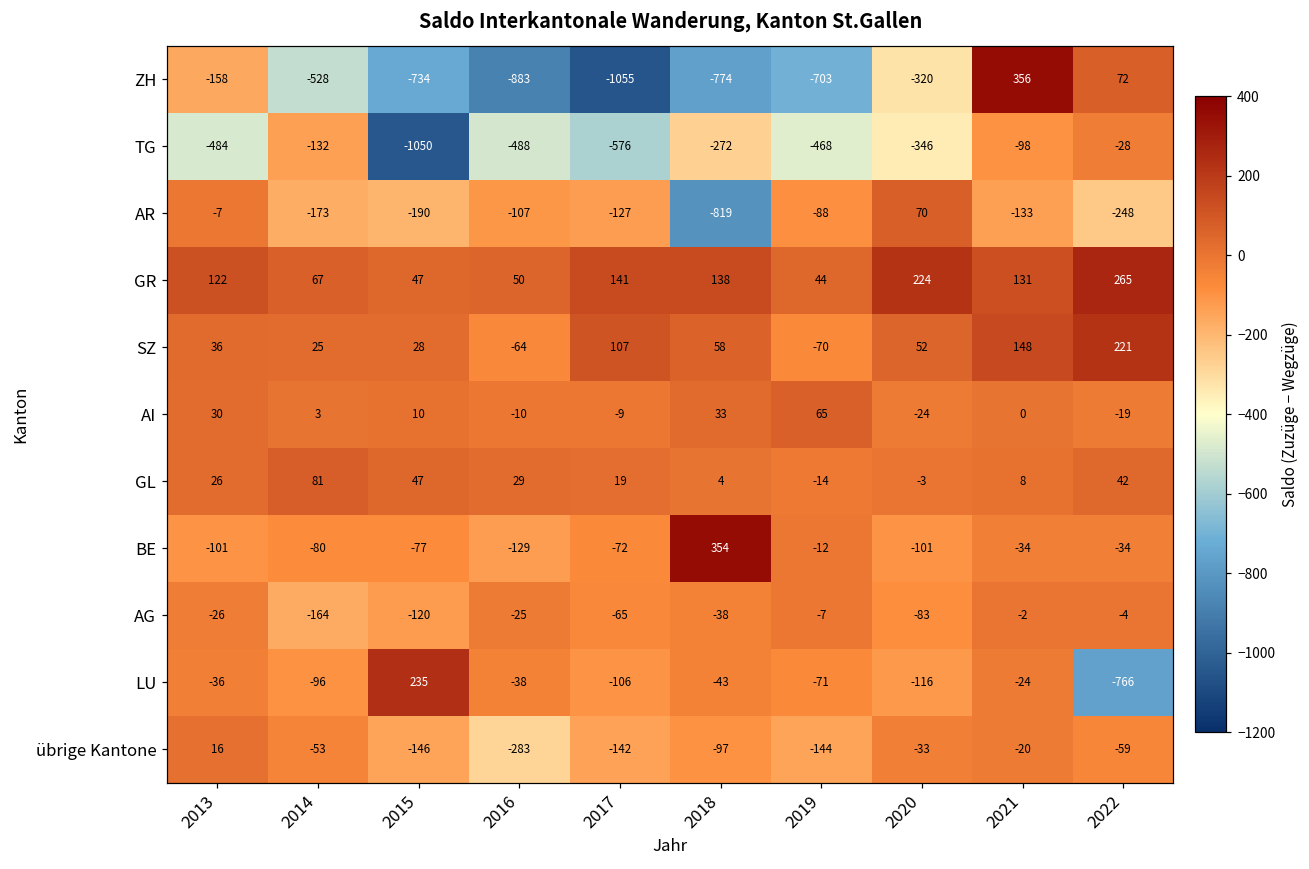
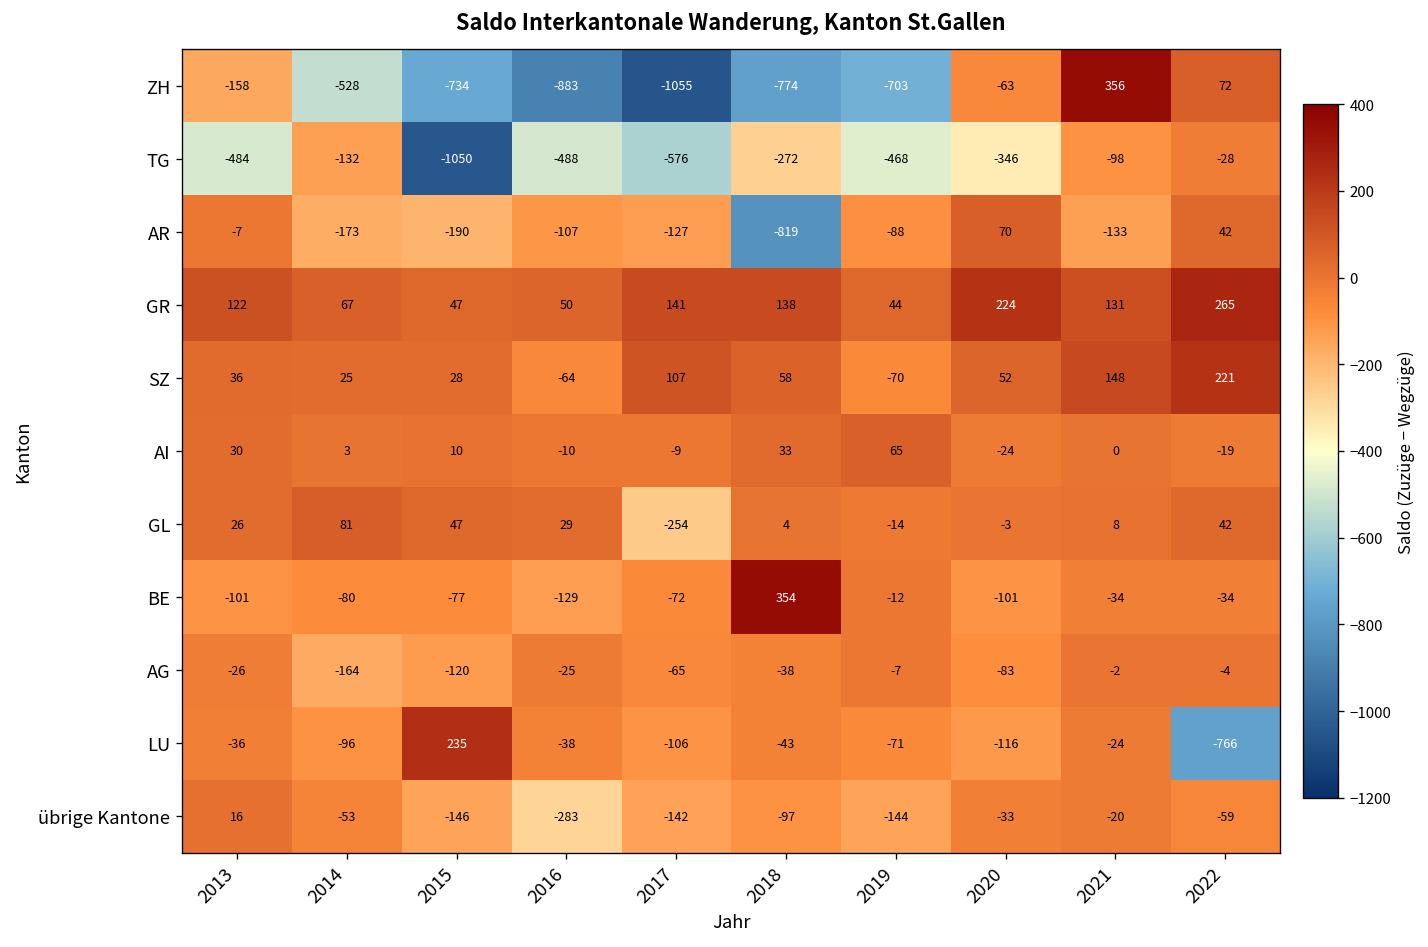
ZH, 2020: -320 -> -63
AR, 2022: -248 -> 42
GL, 2017: 19 -> -254
